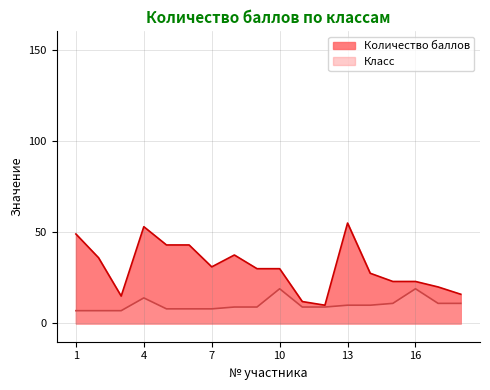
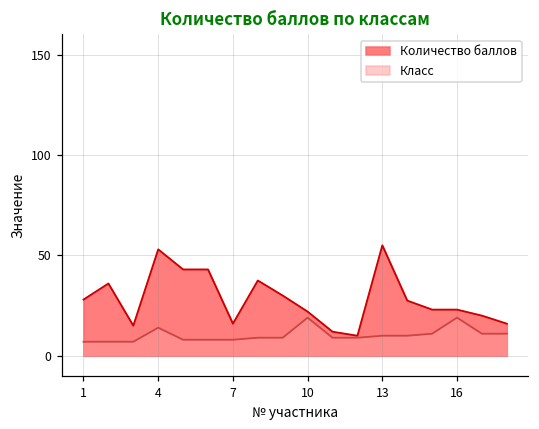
Количество баллов, 1: 49 -> 28
Количество баллов, 7: 31 -> 16
Количество баллов, 10: 30 -> 22
